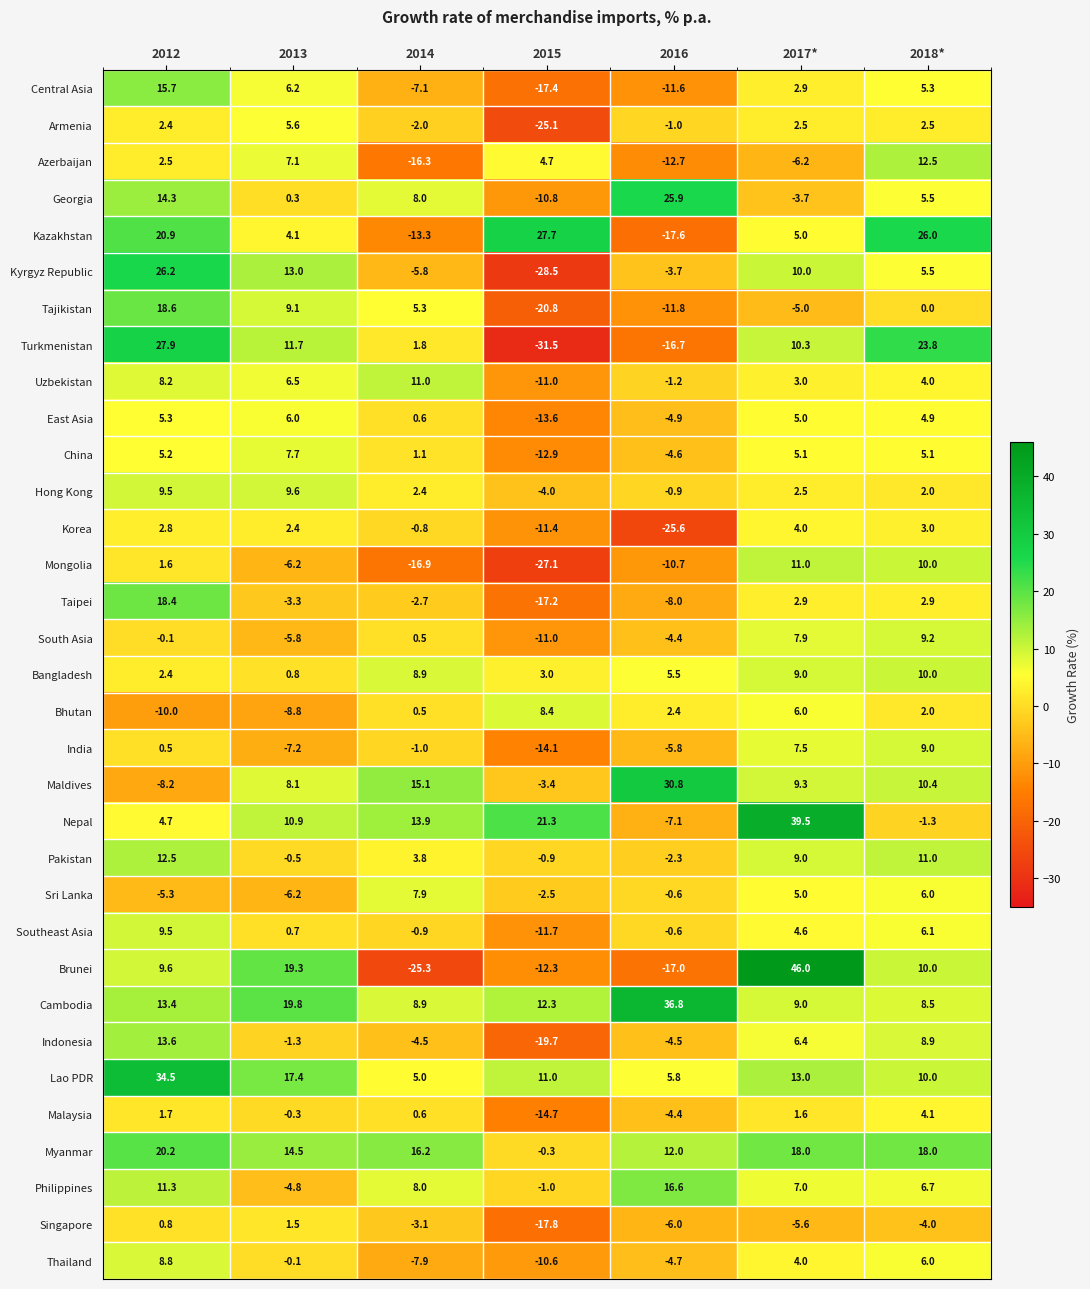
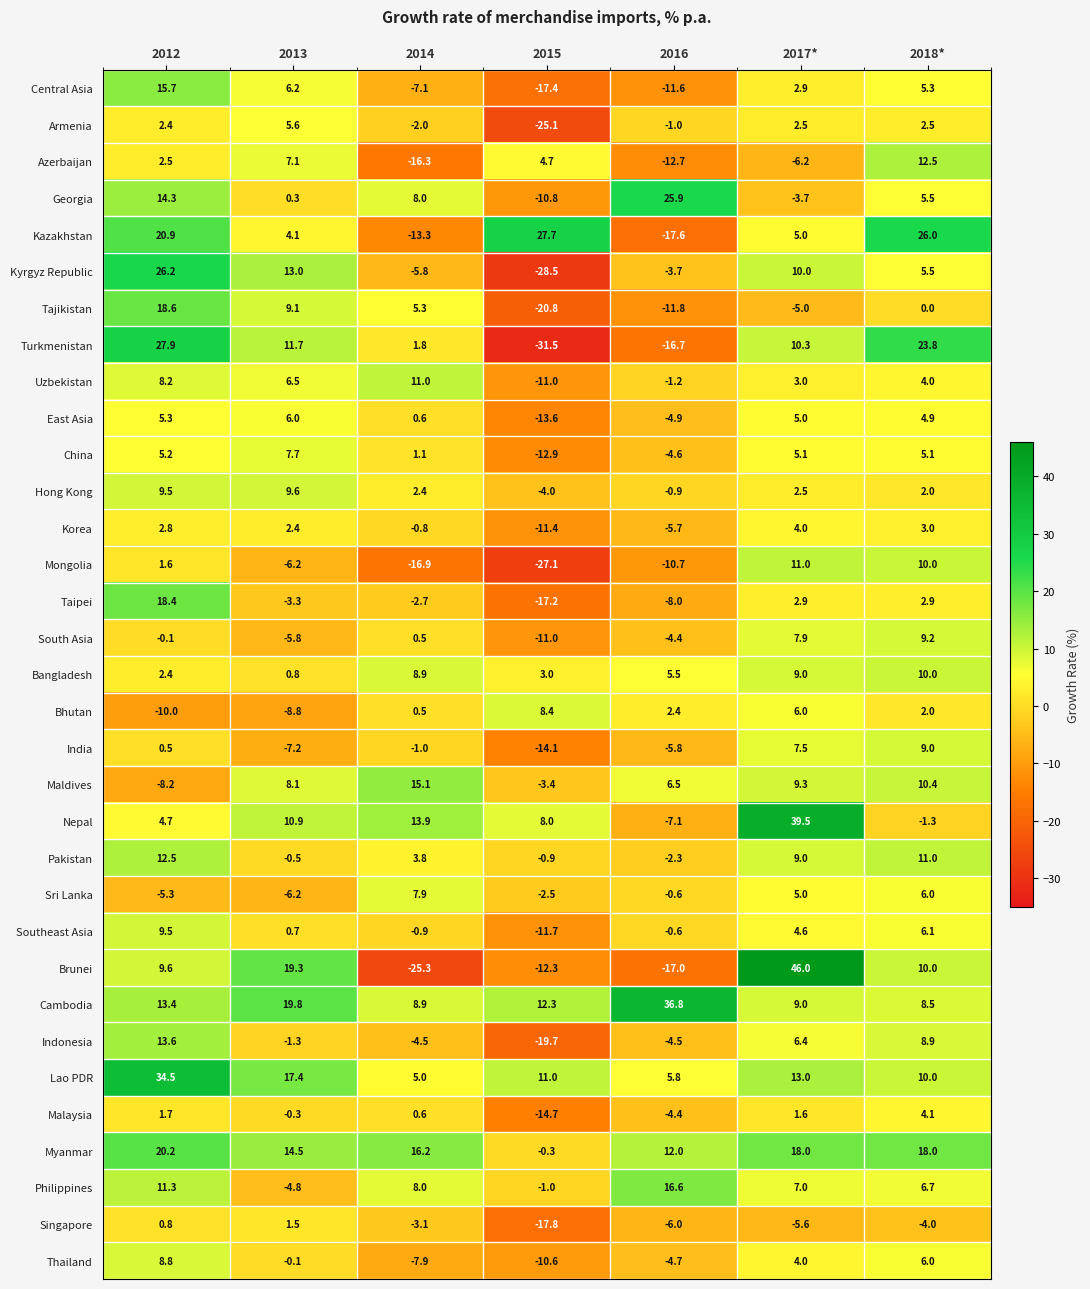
Korea, 2016: -25.6 -> -5.7
Maldives, 2016: 30.8 -> 6.5
Nepal, 2015: 21.3 -> 8.0
